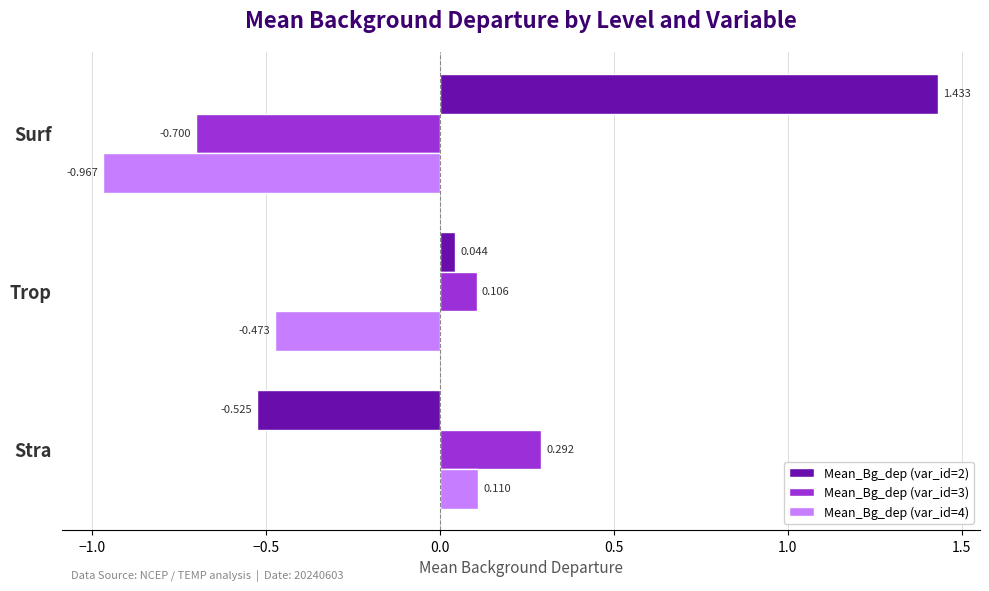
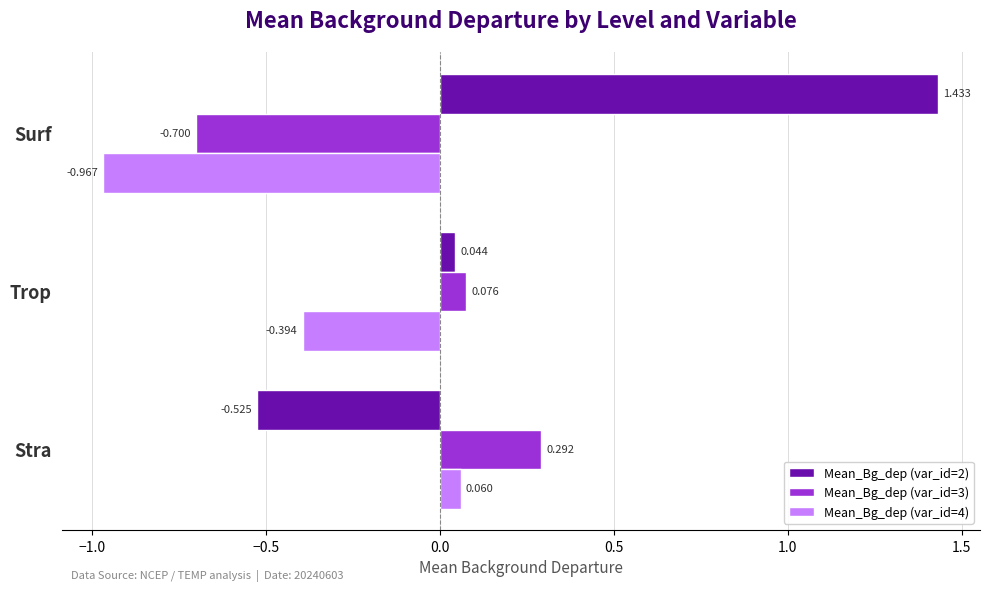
Mean_Bg_dep (var_id=3), Trop: 0.106 -> 0.076
Mean_Bg_dep (var_id=4), Trop: -0.473 -> -0.394
Mean_Bg_dep (var_id=4), Stra: 0.110 -> 0.060
